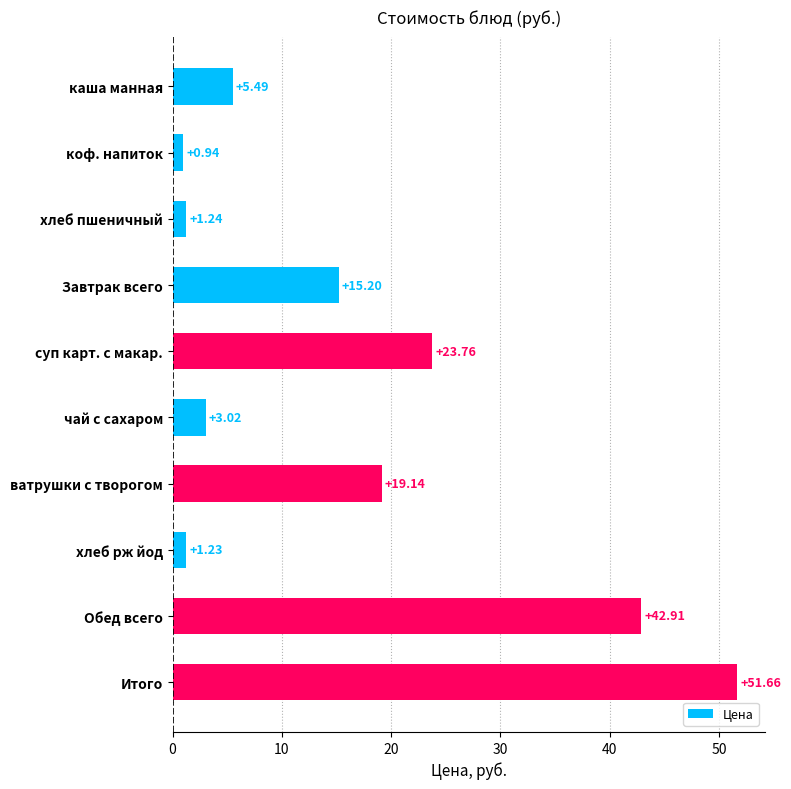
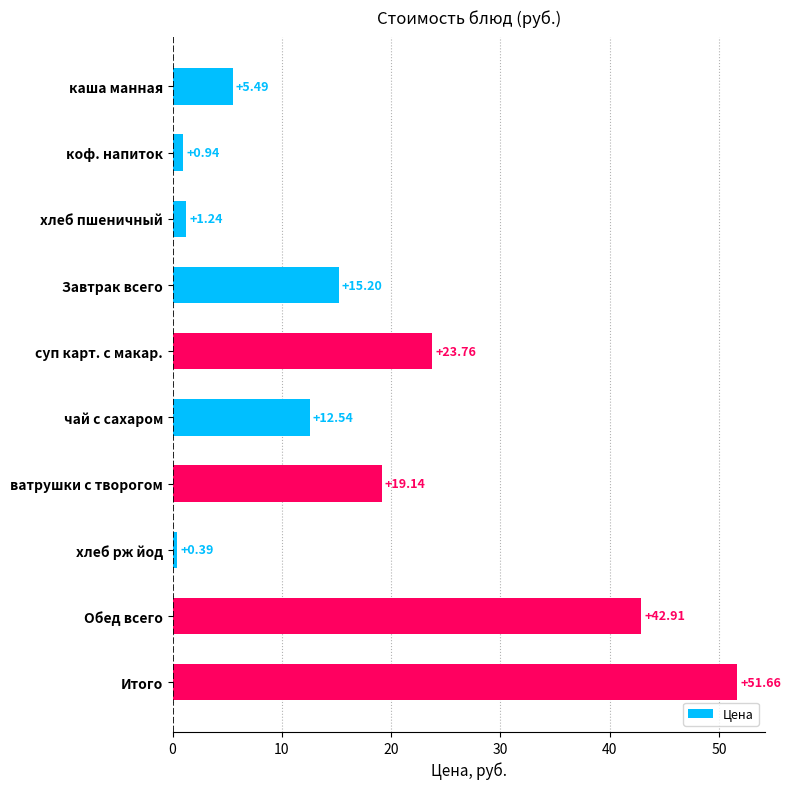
чай с сахаром: +3.02 -> +12.54
хлеб рж йод: +1.23 -> +0.39
